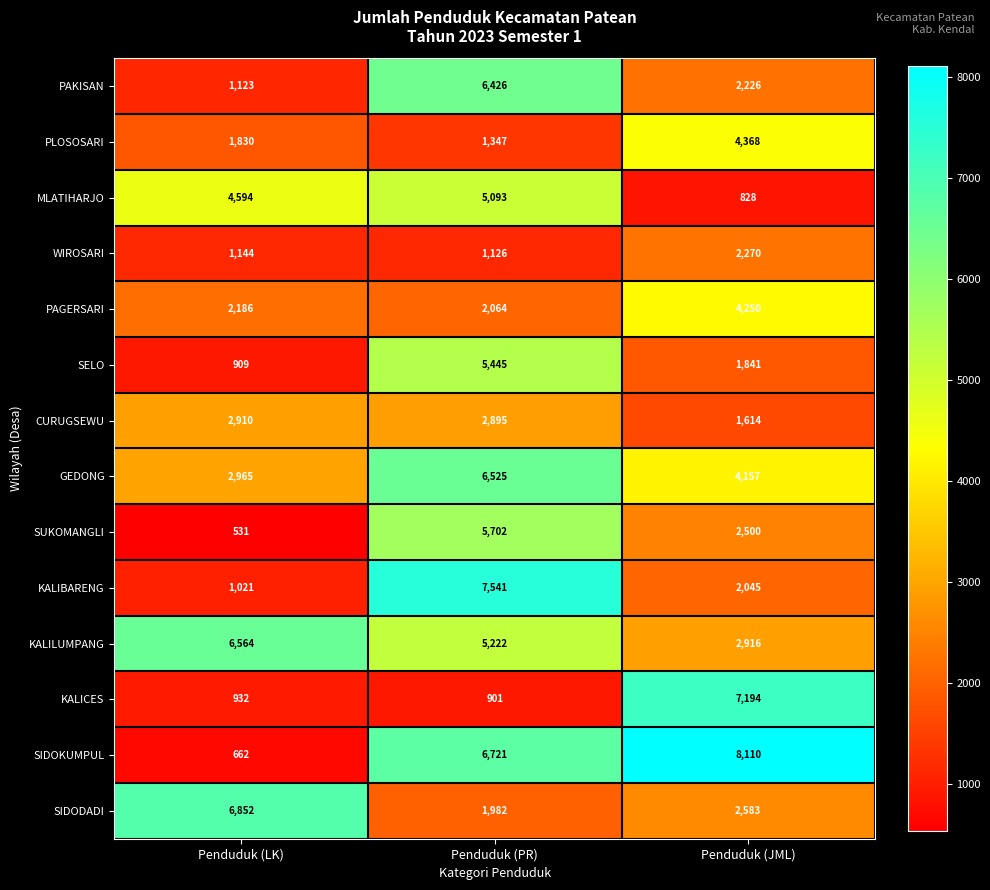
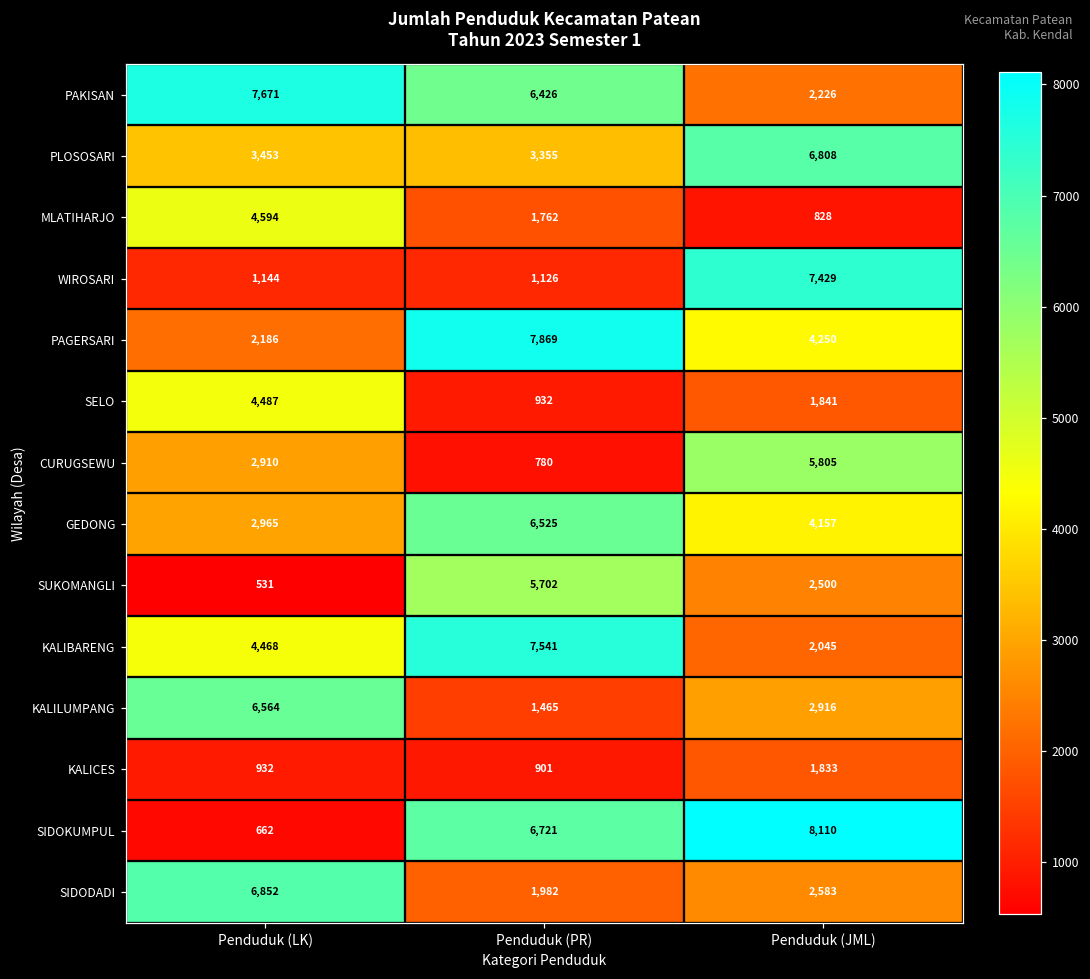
PAKISAN, Penduduk (LK): 1,123 -> 7,671
PLOSOSARI, Penduduk (LK): 1,830 -> 3,453
PLOSOSARI, Penduduk (PR): 1,347 -> 3,355
PLOSOSARI, Penduduk (JML): 4,368 -> 6,808
MLATIHARJO, Penduduk (PR): 5,093 -> 1,762
WIROSARI, Penduduk (JML): 2,270 -> 7,429
PAGERSARI, Penduduk (PR): 2,064 -> 7,869
SELO, Penduduk (LK): 909 -> 4,487
SELO, Penduduk (PR): 5,445 -> 932
CURUGSEWU, Penduduk (PR): 2,895 -> 780
CURUGSEWU, Penduduk (JML): 1,614 -> 5,805
KALIBARENG, Penduduk (LK): 1,021 -> 4,468
KALILUMPANG, Penduduk (PR): 5,222 -> 1,465
KALICES, Penduduk (JML): 7,194 -> 1,833
